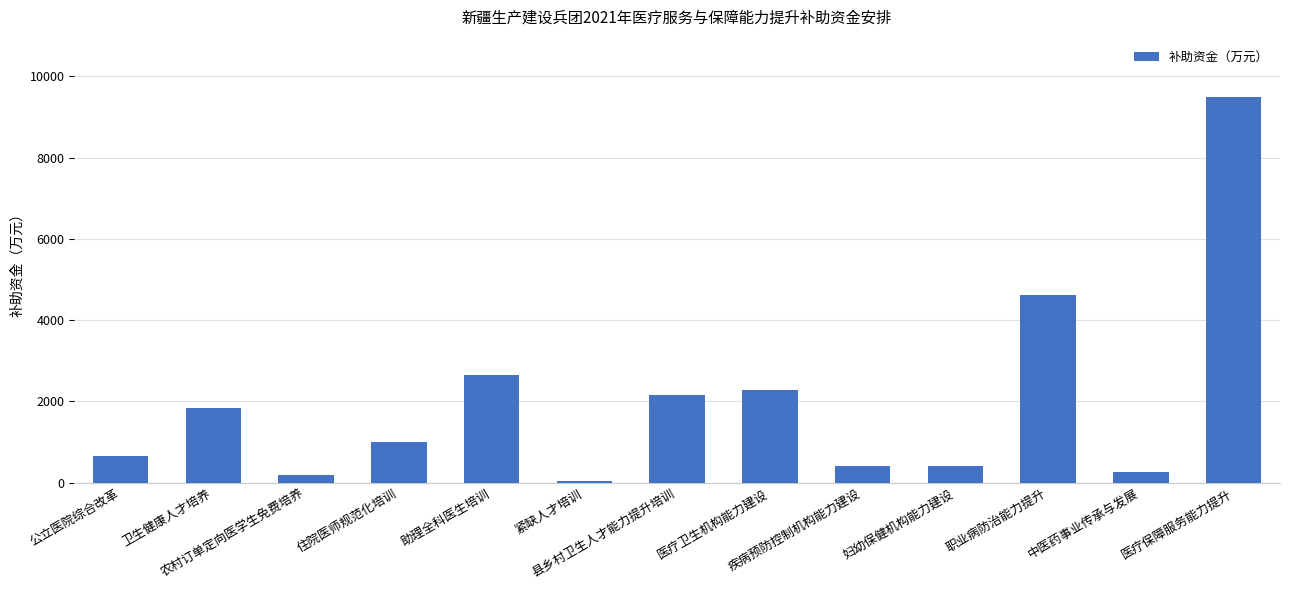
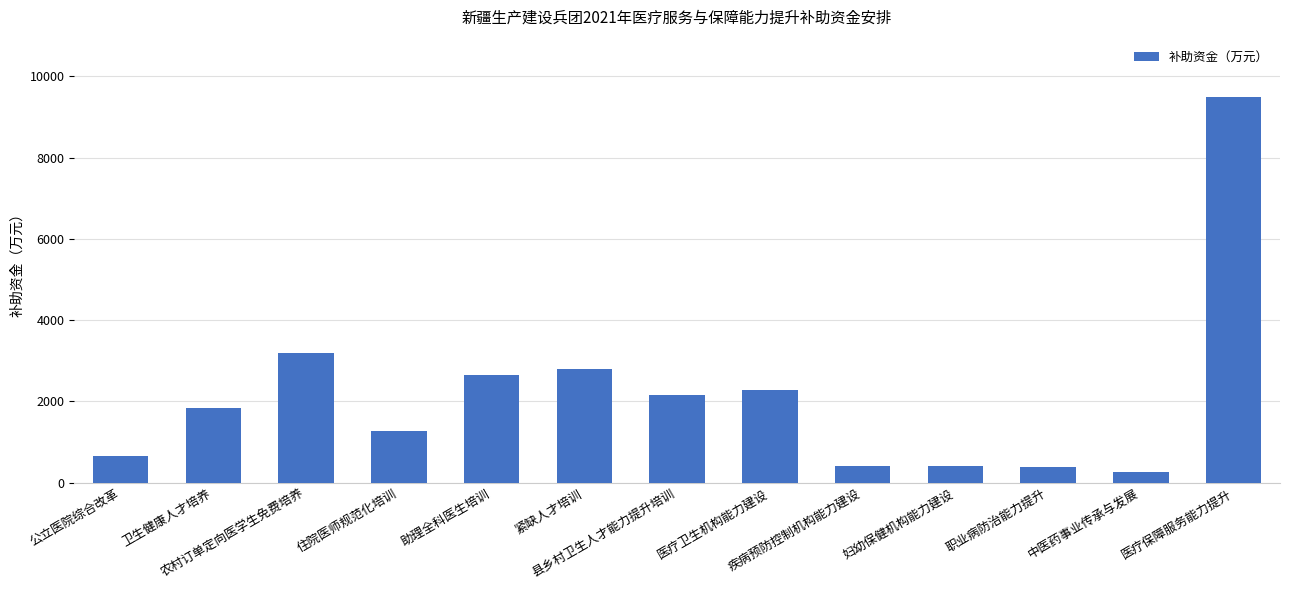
农村订单定向医学生免费培养: 200 -> 3200
住院医师规范化培训: 1000 -> 1300
紧缺人才培训: 0 -> 2800
职业病防治能力提升: 4600 -> 400
